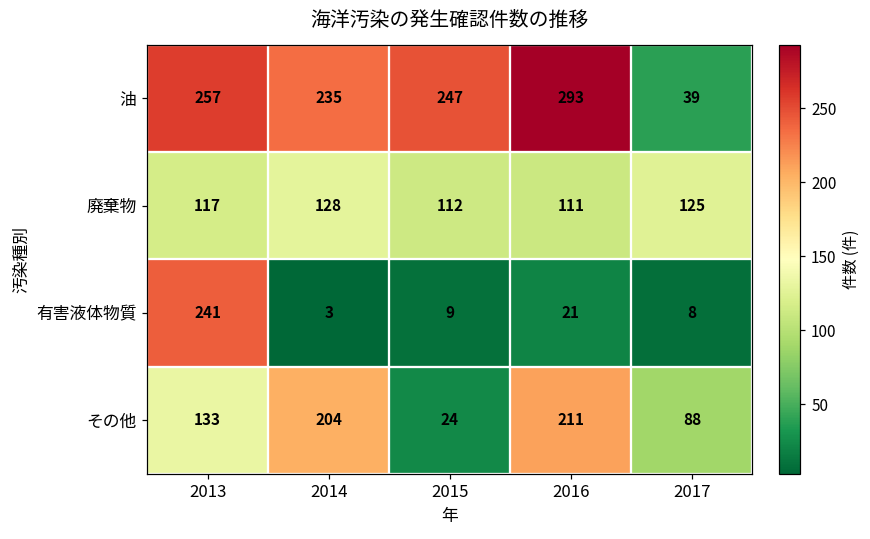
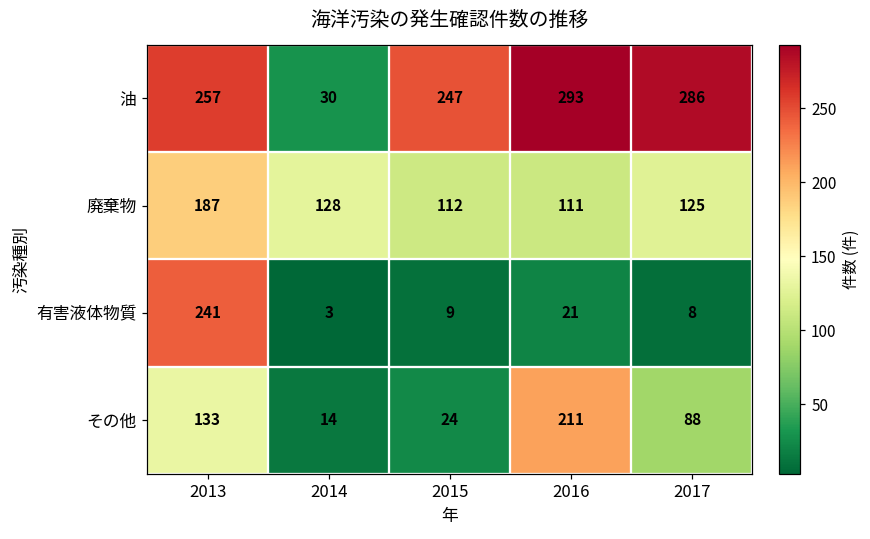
油, 2014: 235 -> 30
油, 2017: 39 -> 286
廃棄物, 2013: 117 -> 187
その他, 2014: 204 -> 14
